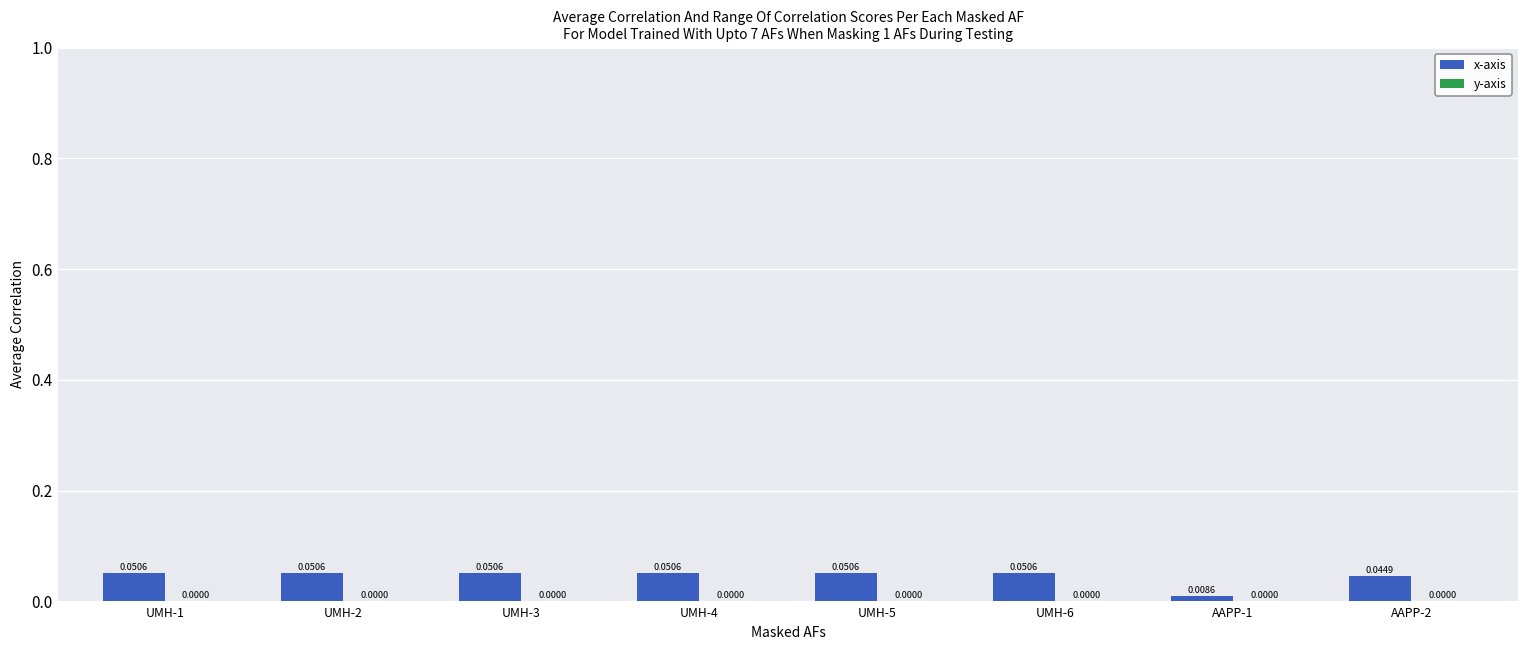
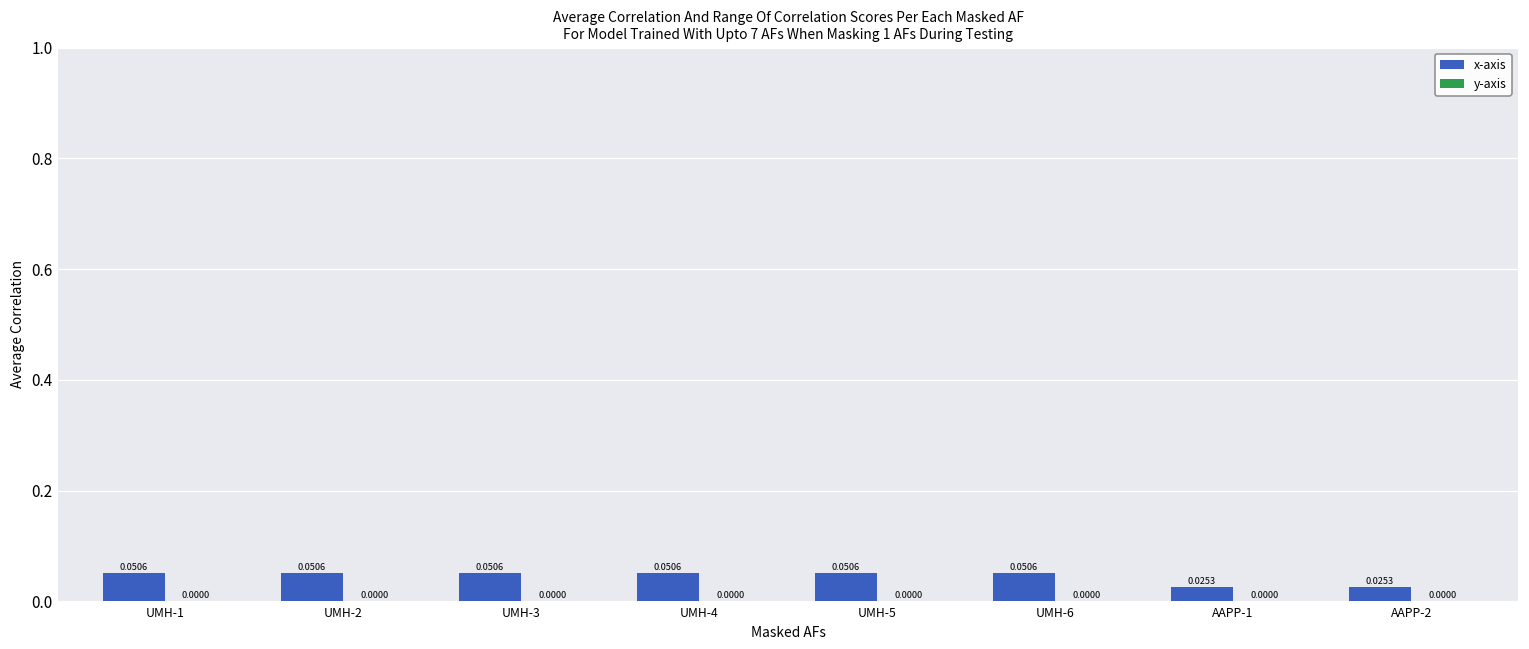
x-axis, AAPP-1: 0.0086 -> 0.0253
x-axis, AAPP-2: 0.0449 -> 0.0253
